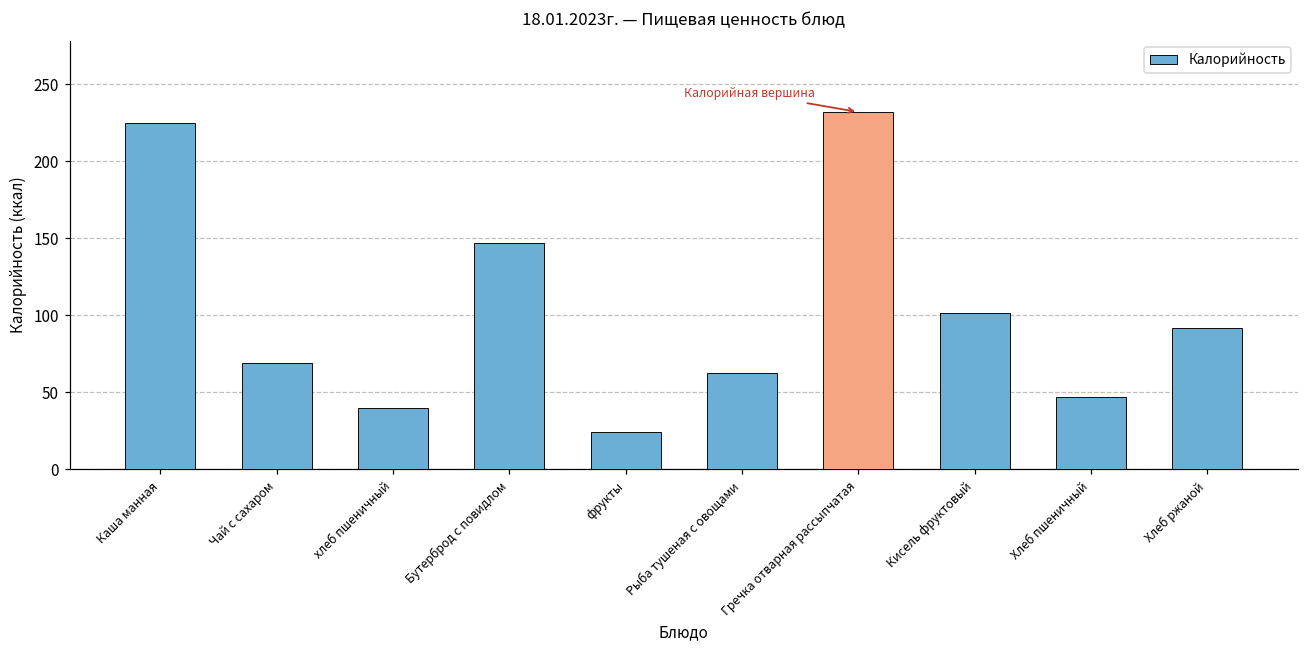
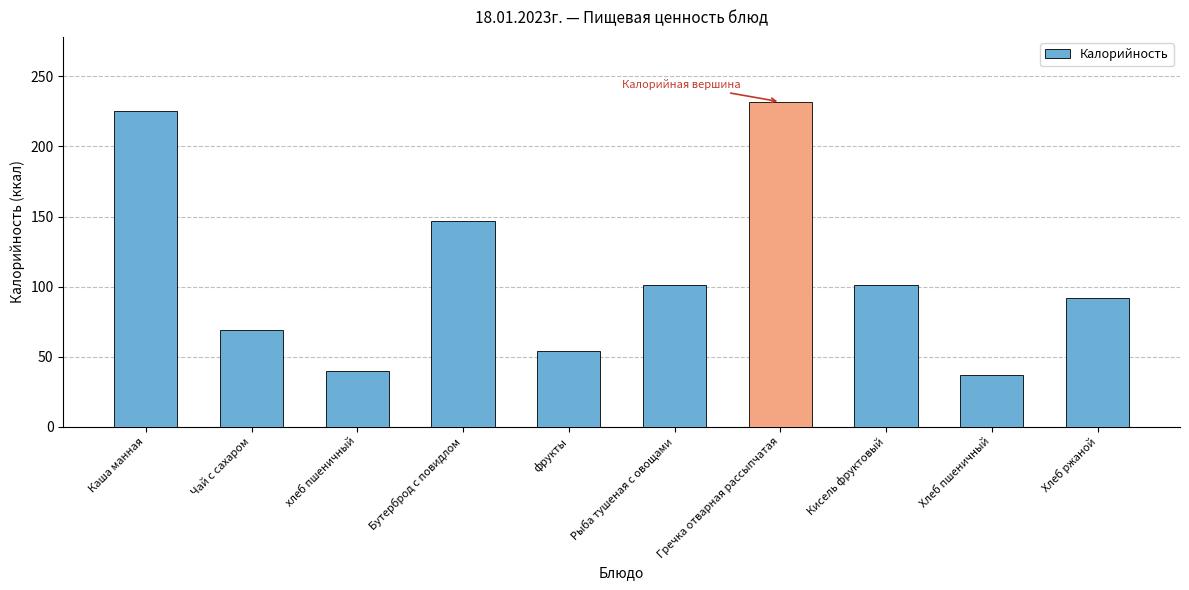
фрукты: 24 -> 54
Рыба тушеная с овощами: 62 -> 101
Хлеб пшеничный: 47 -> 37
